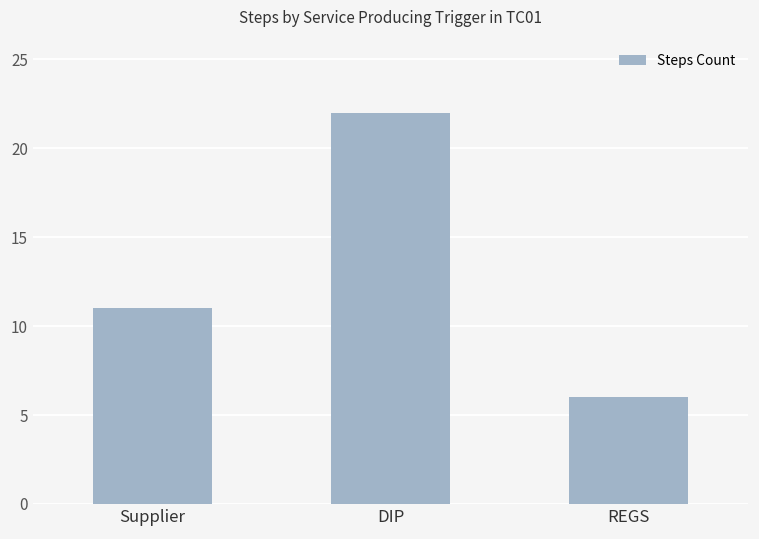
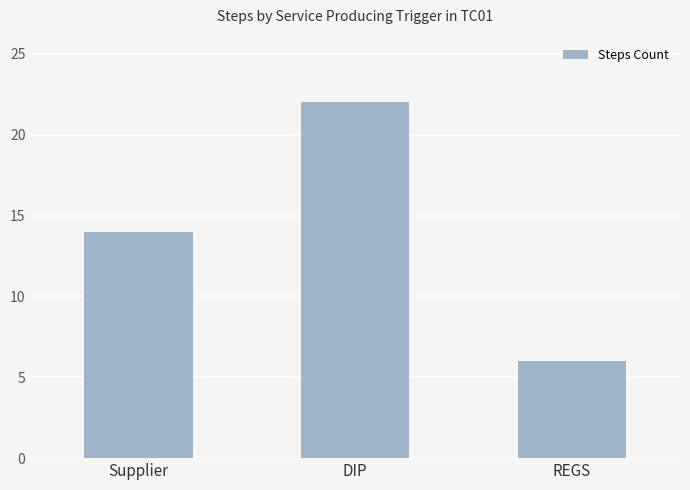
Supplier: 11 -> 14
